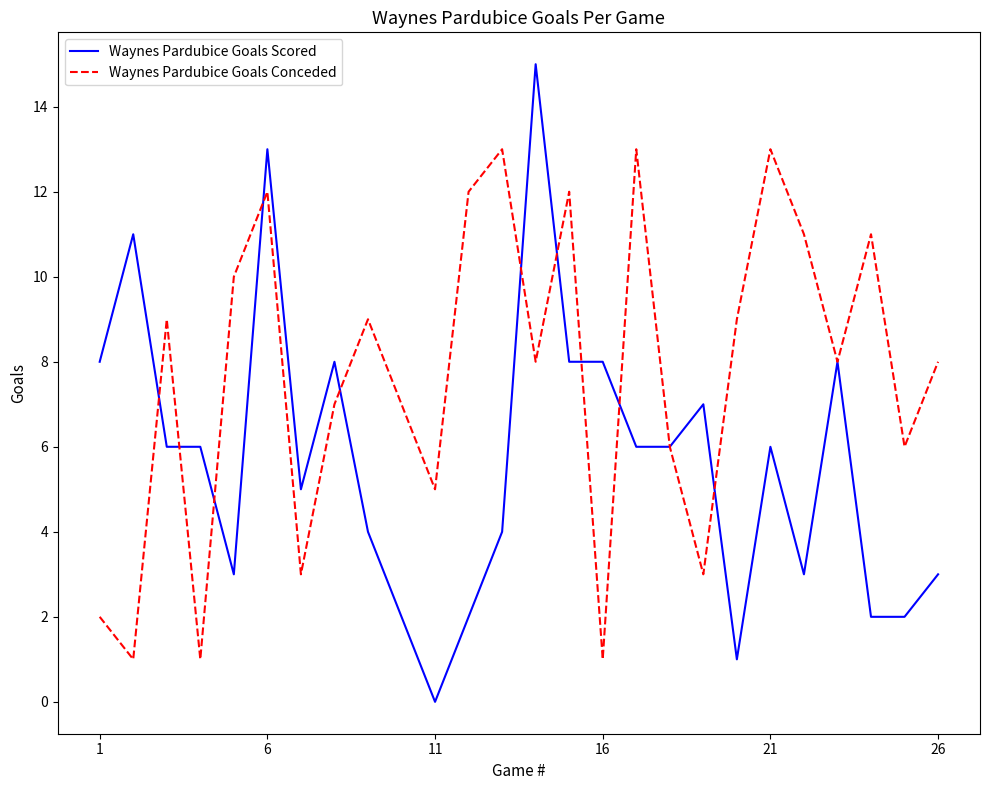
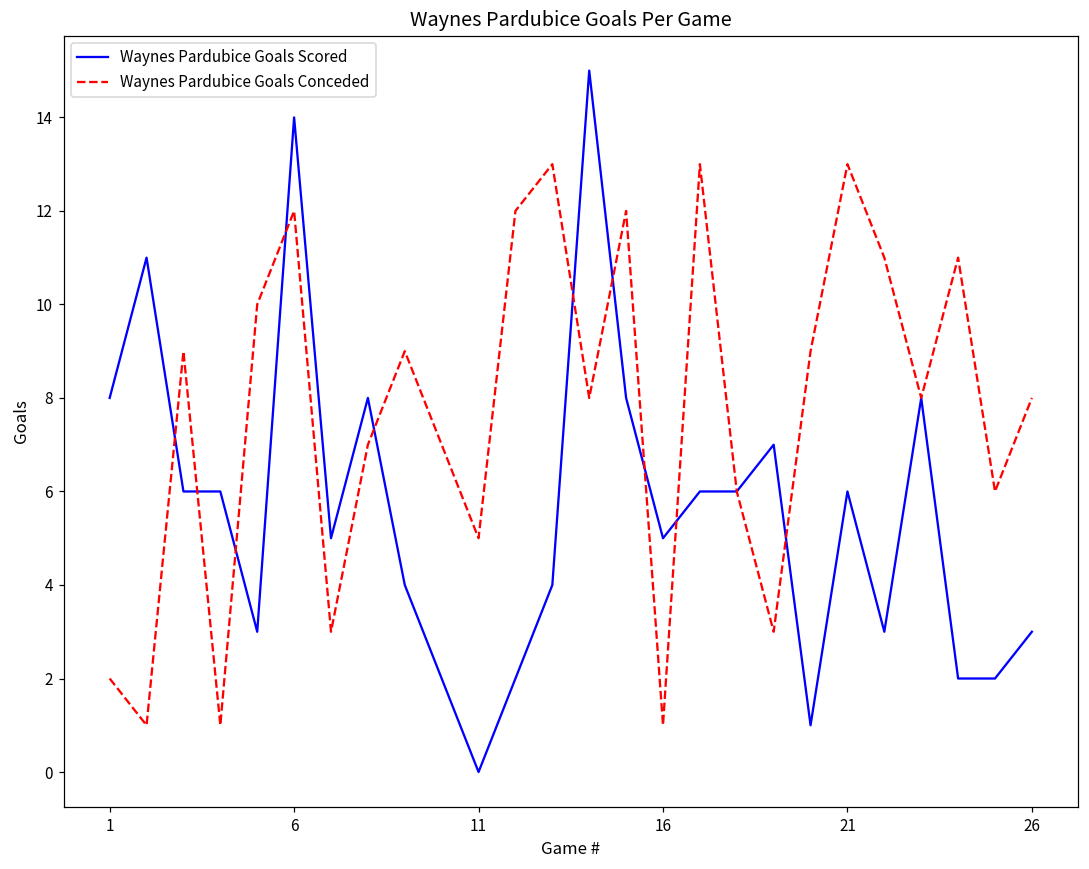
Waynes Pardubice Goals Scored, 6: 13 -> 14
Waynes Pardubice Goals Scored, 16: 8 -> 5
